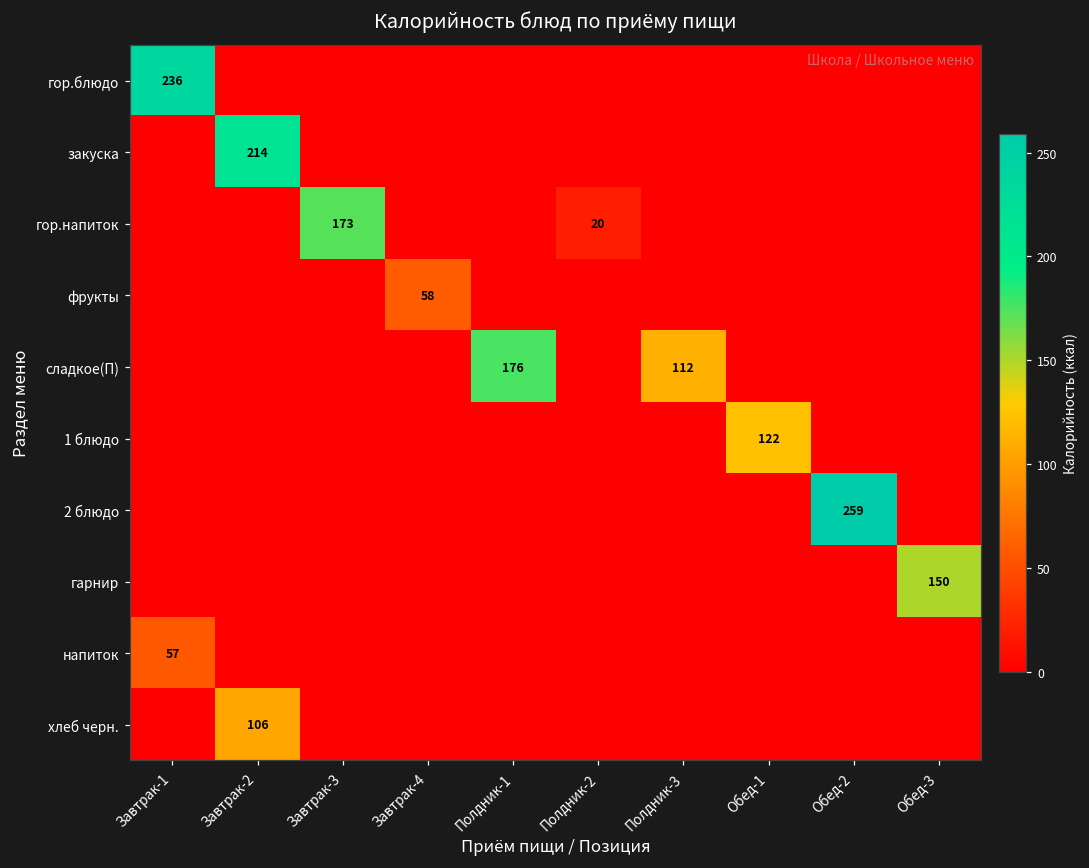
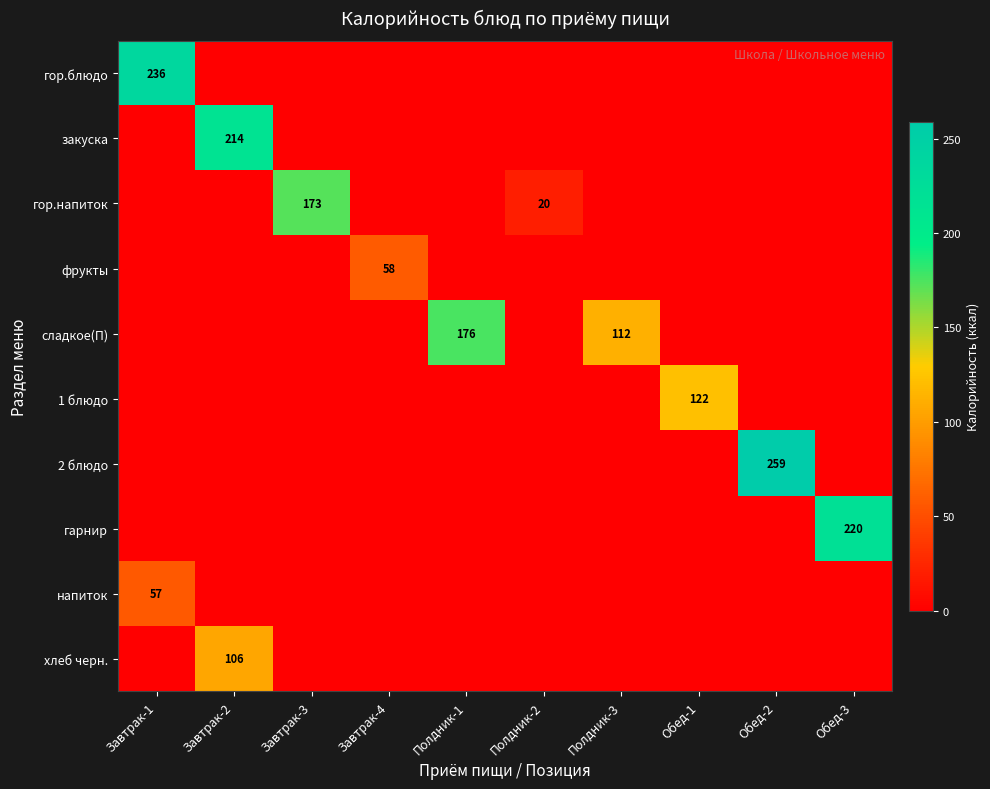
гарнир, Обед-3: 150 -> 220
